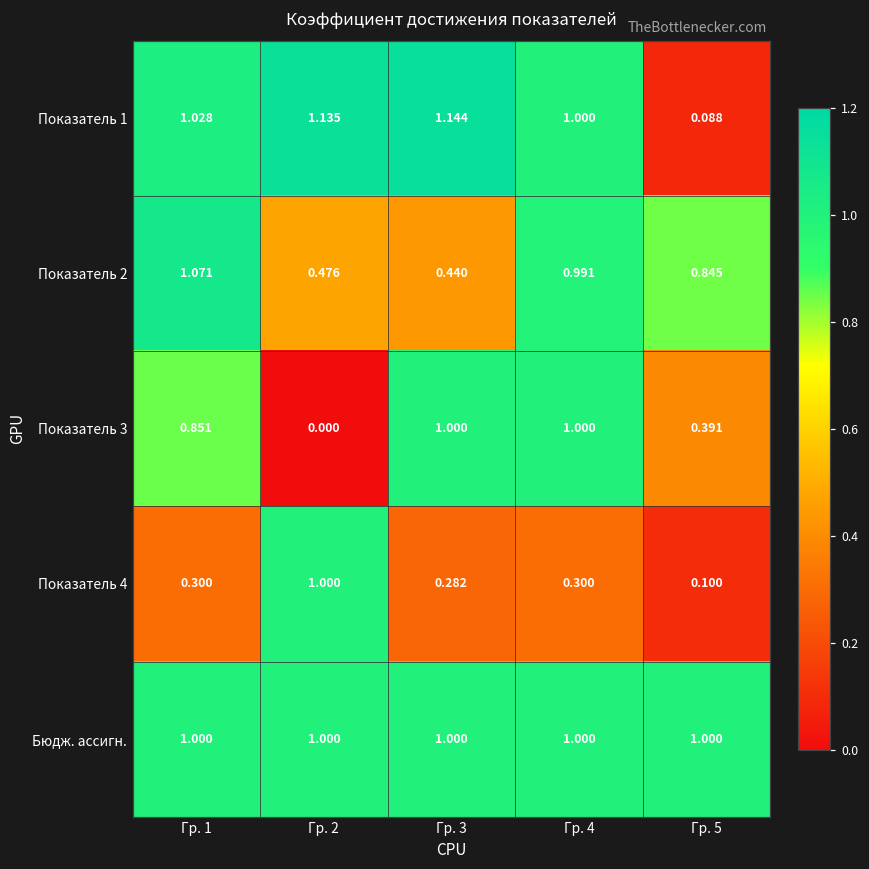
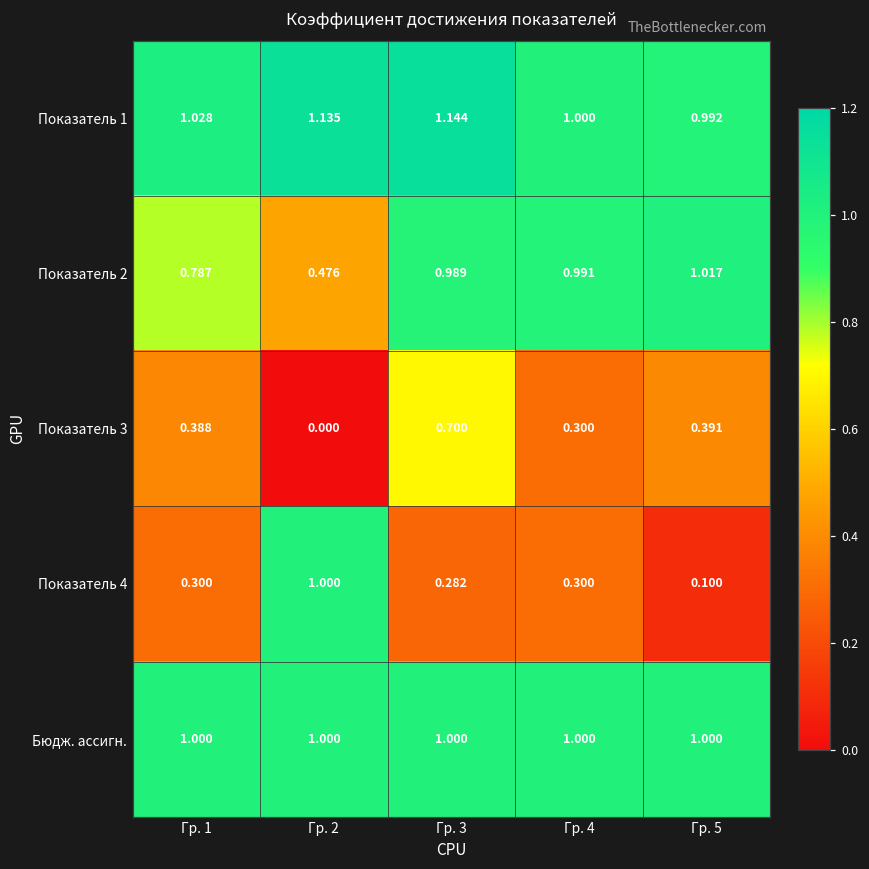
Показатель 1, Гр. 5: 0.088 -> 0.992
Показатель 2, Гр. 1: 1.071 -> 0.787
Показатель 2, Гр. 3: 0.440 -> 0.989
Показатель 2, Гр. 5: 0.845 -> 1.017
Показатель 3, Гр. 1: 0.851 -> 0.388
Показатель 3, Гр. 3: 1.000 -> 0.700
Показатель 3, Гр. 4: 1.000 -> 0.300
